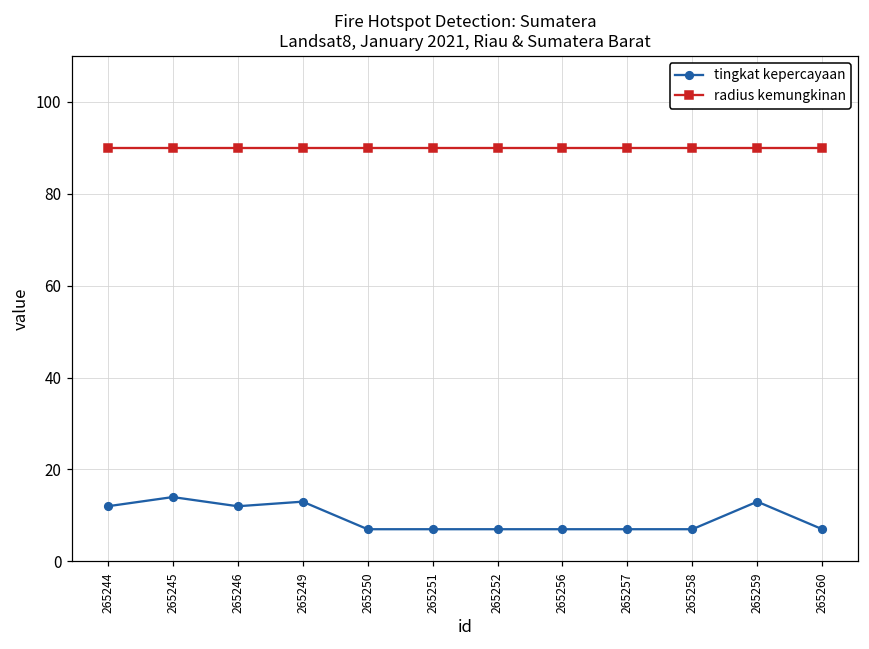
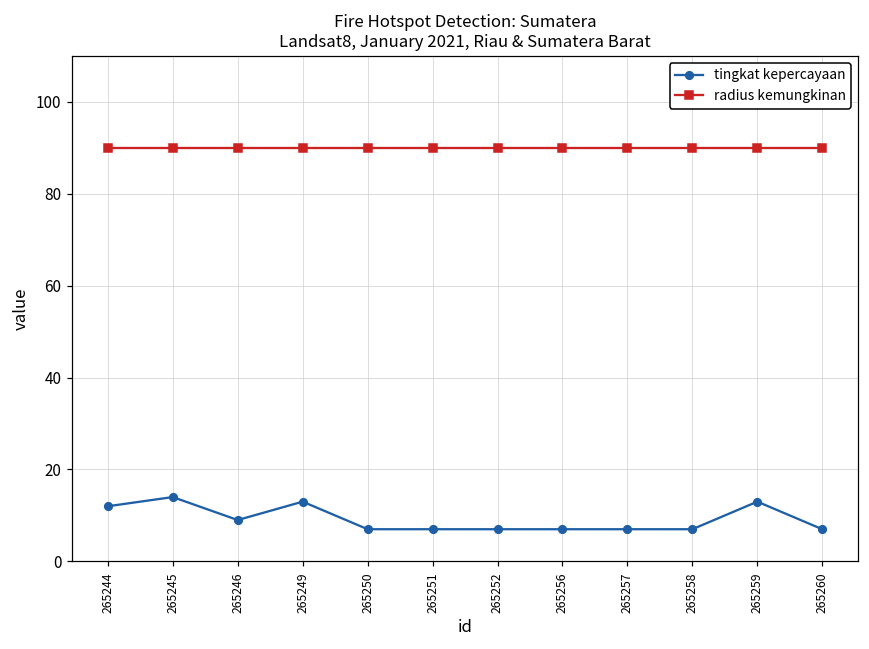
tingkat kepercayaan, 265246: 12 -> 9
